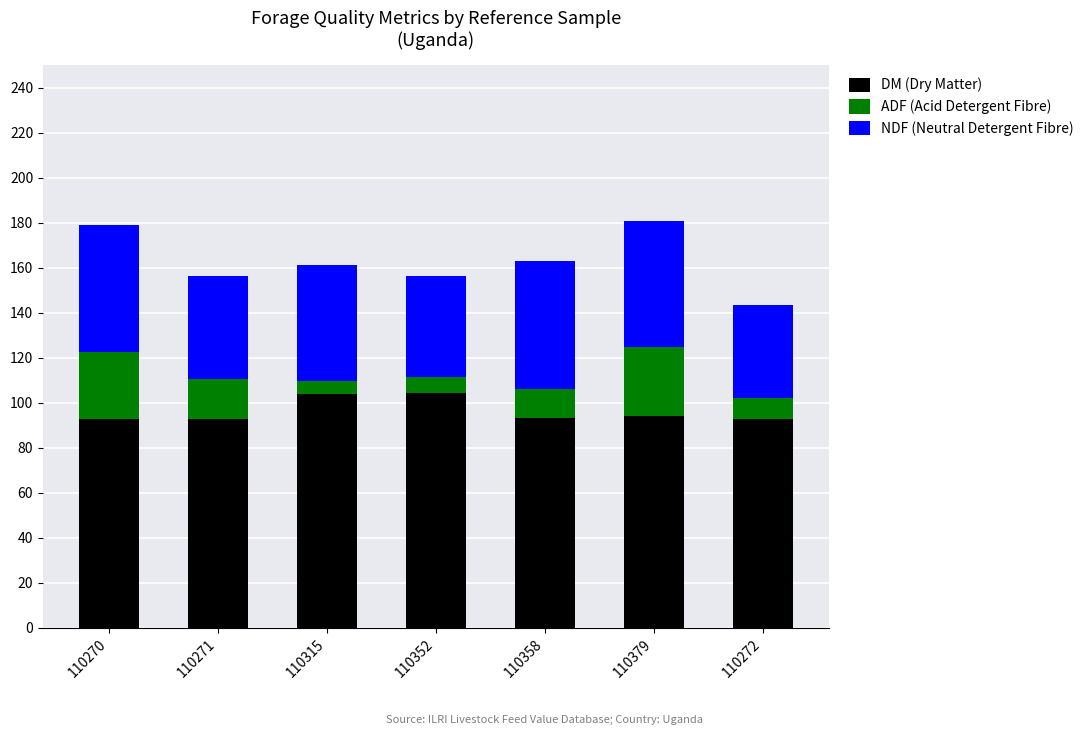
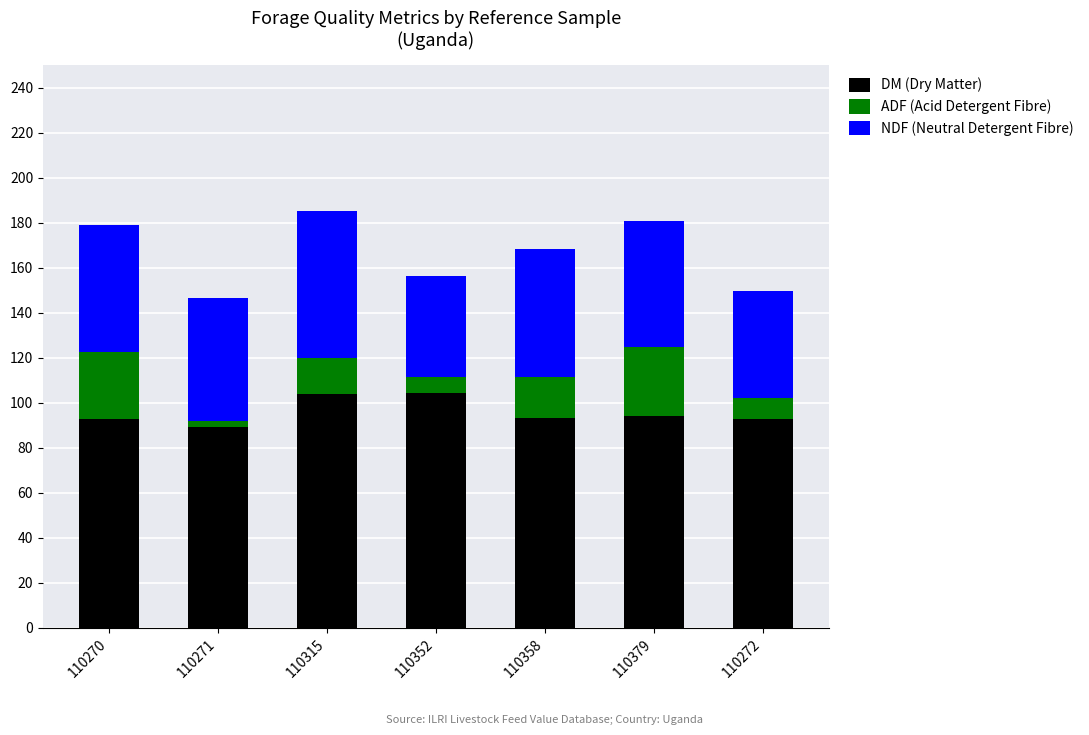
DM (Dry Matter), 110271: 93 -> 89
ADF (Acid Detergent Fibre), 110271: 18 -> 3
NDF (Neutral Detergent Fibre), 110271: 46 -> 55
ADF (Acid Detergent Fibre), 110315: 6 -> 16
NDF (Neutral Detergent Fibre), 110315: 52 -> 66
ADF (Acid Detergent Fibre), 110358: 13 -> 18
NDF (Neutral Detergent Fibre), 110272: 41 -> 48
